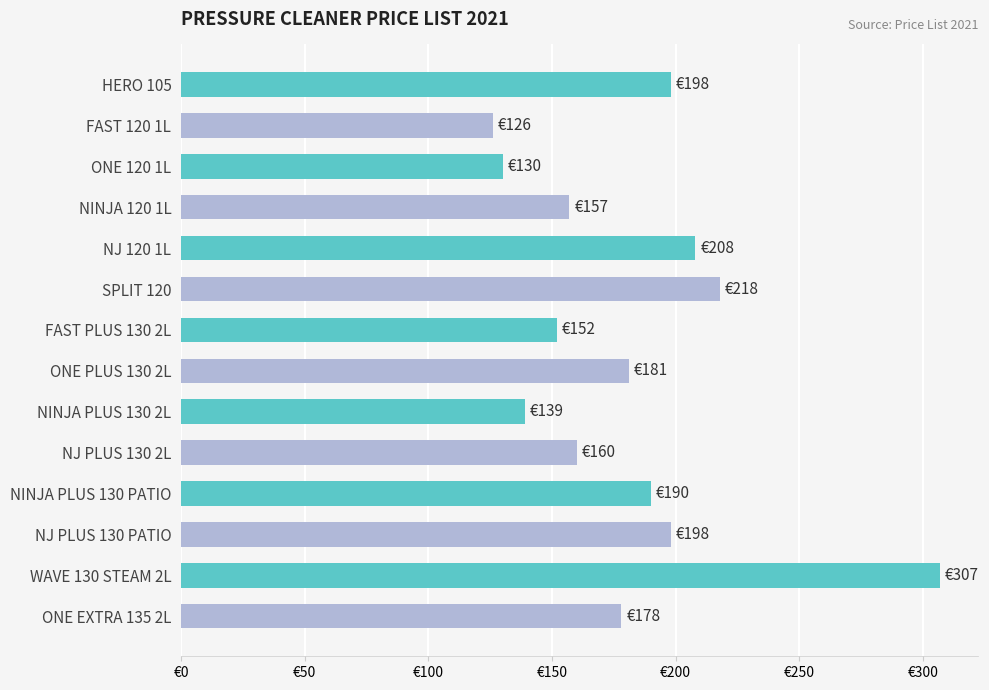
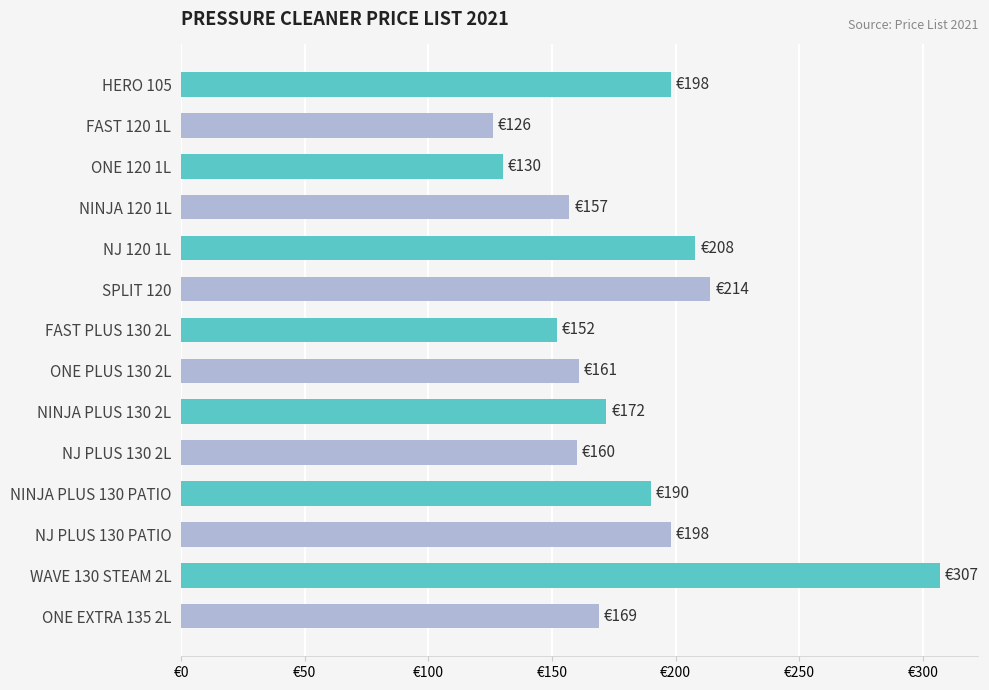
SPLIT 120: €218 -> €214
ONE PLUS 130 2L: €181 -> €161
NINJA PLUS 130 2L: €139 -> €172
ONE EXTRA 135 2L: €178 -> €169
